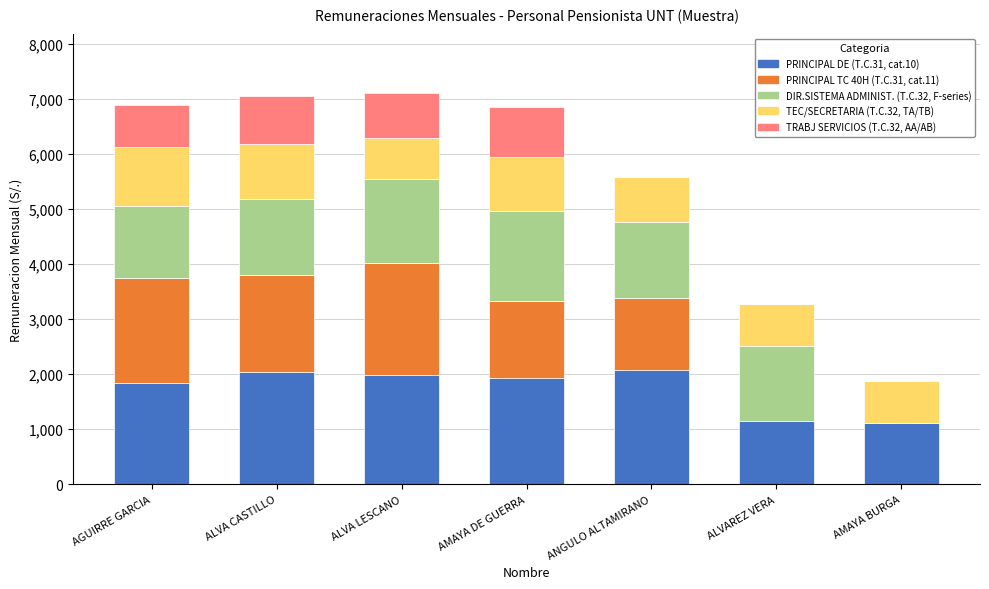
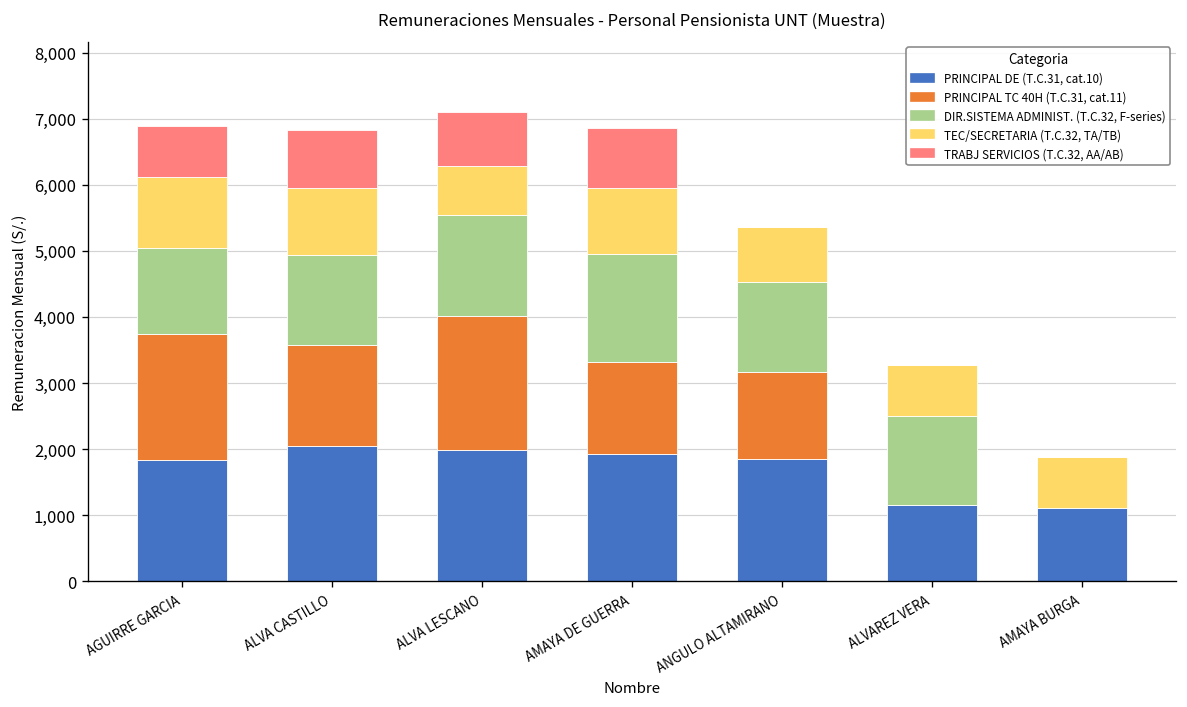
PRINCIPAL TC 40H (T.C.31, cat.11), ALVA CASTILLO: 1,800 -> 1,500
PRINCIPAL DE (T.C.31, cat.10), ANGULO ALTAMIRANO: 2,100 -> 1,900
